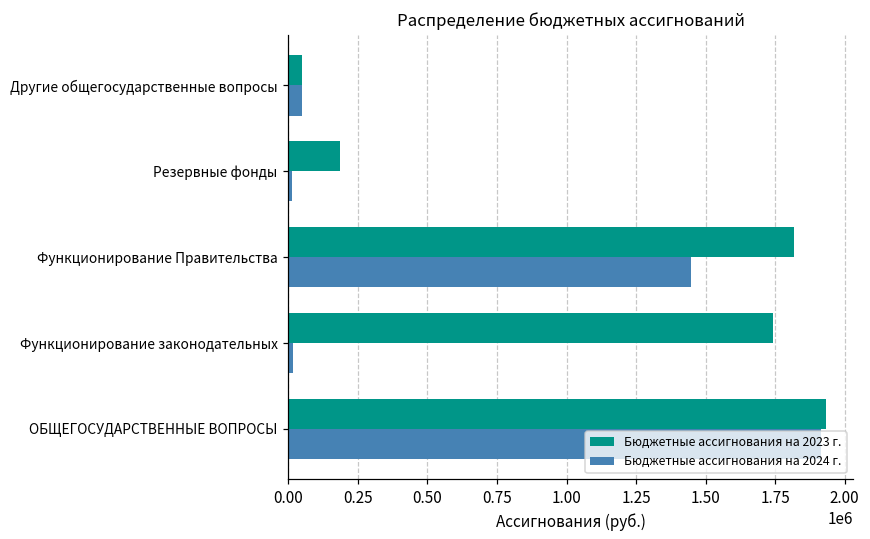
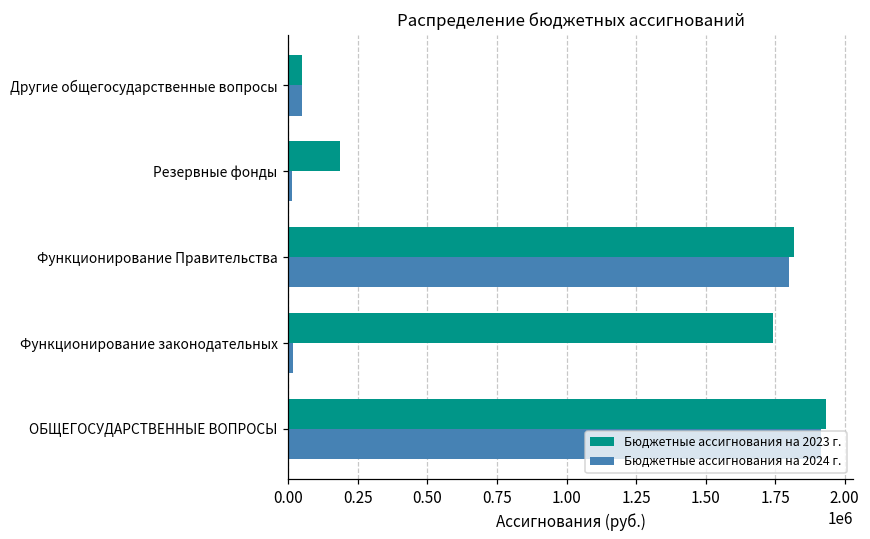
Бюджетные ассигнования на 2024 г., Функционирование Правительства: 1450000 -> 1800000
